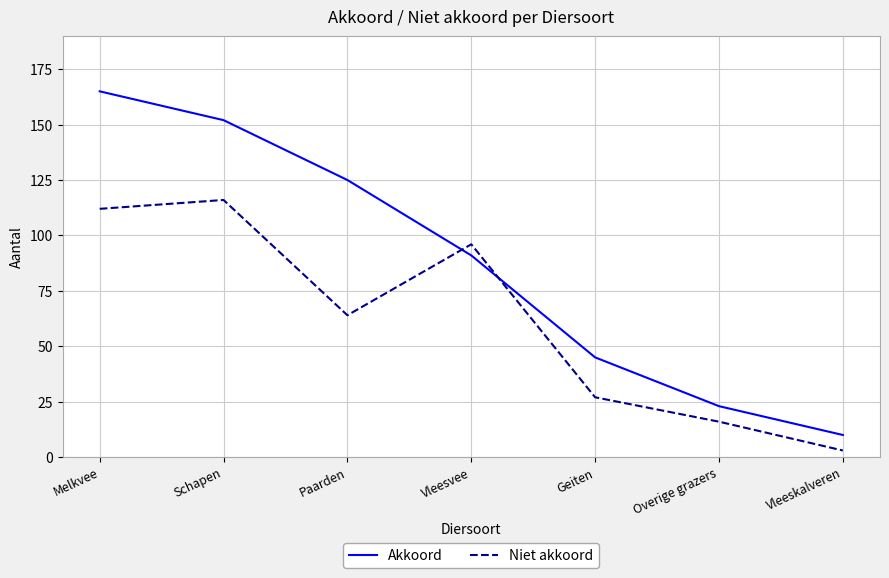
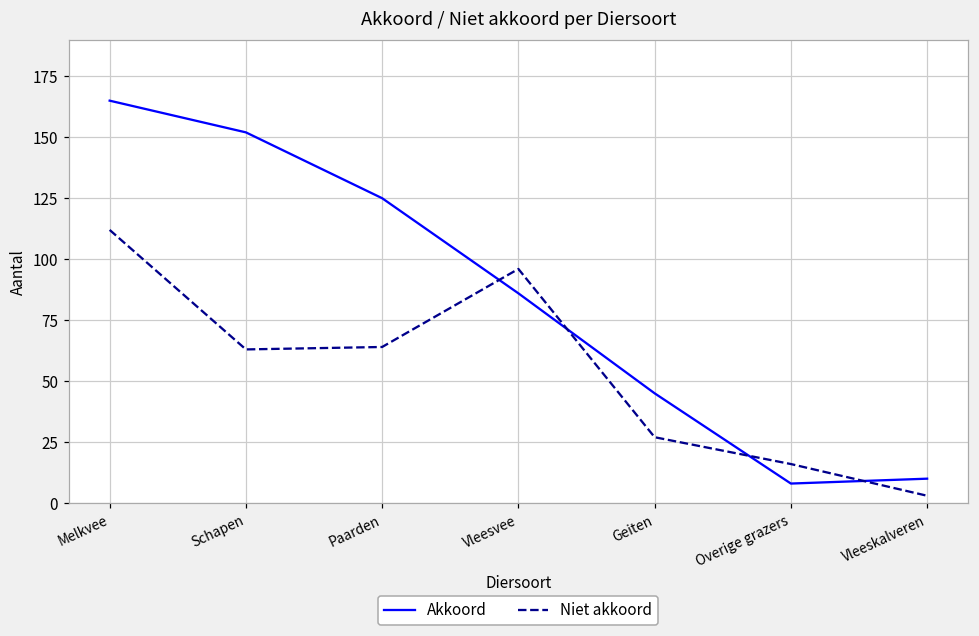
Niet akkoord, Schapen: 116 -> 63
Akkoord, Vleesvee: 91 -> 86
Akkoord, Overige grazers: 23 -> 8
